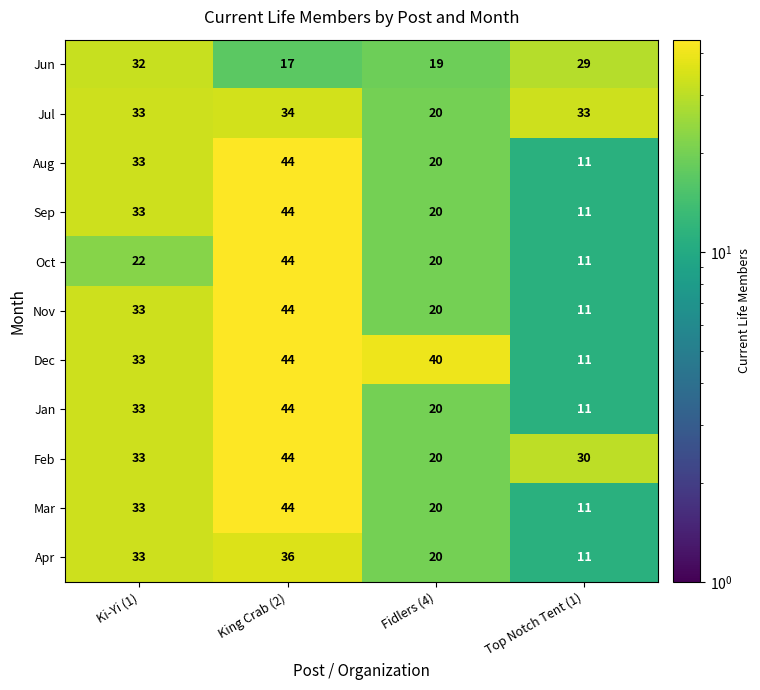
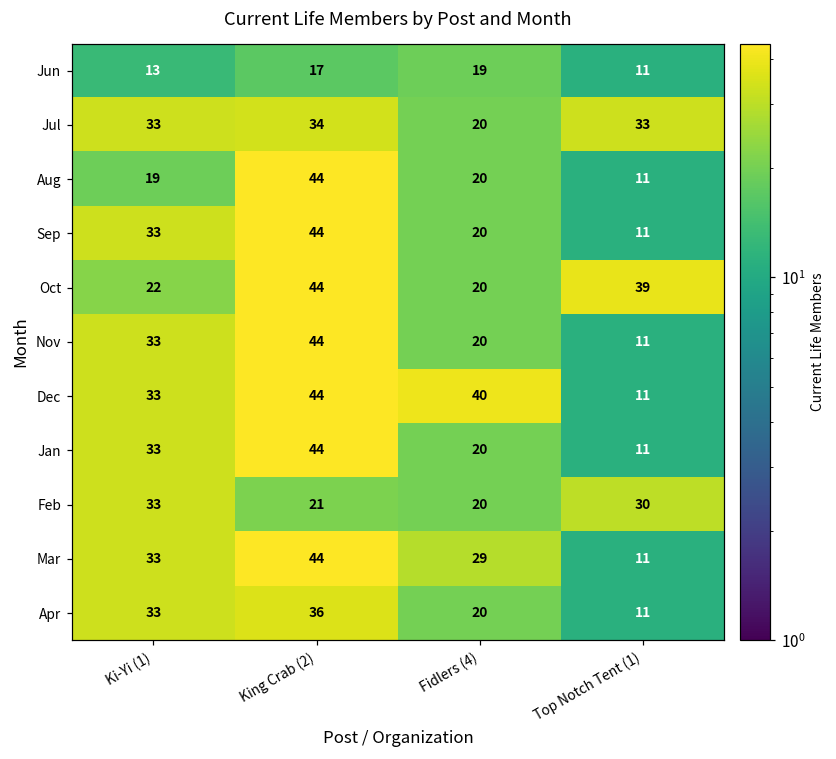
Jun, Ki-Yi (1): 32 -> 13
Jun, Top Notch Tent (1): 29 -> 11
Aug, Ki-Yi (1): 33 -> 19
Oct, Top Notch Tent (1): 11 -> 39
Feb, King Crab (2): 44 -> 21
Mar, Fidlers (4): 20 -> 29
